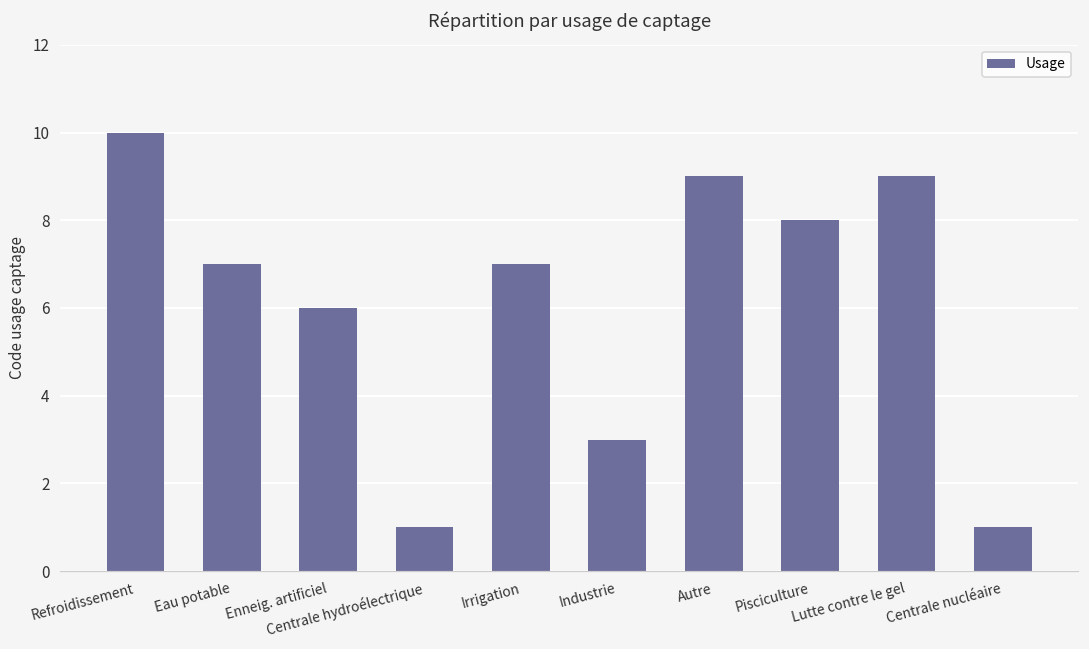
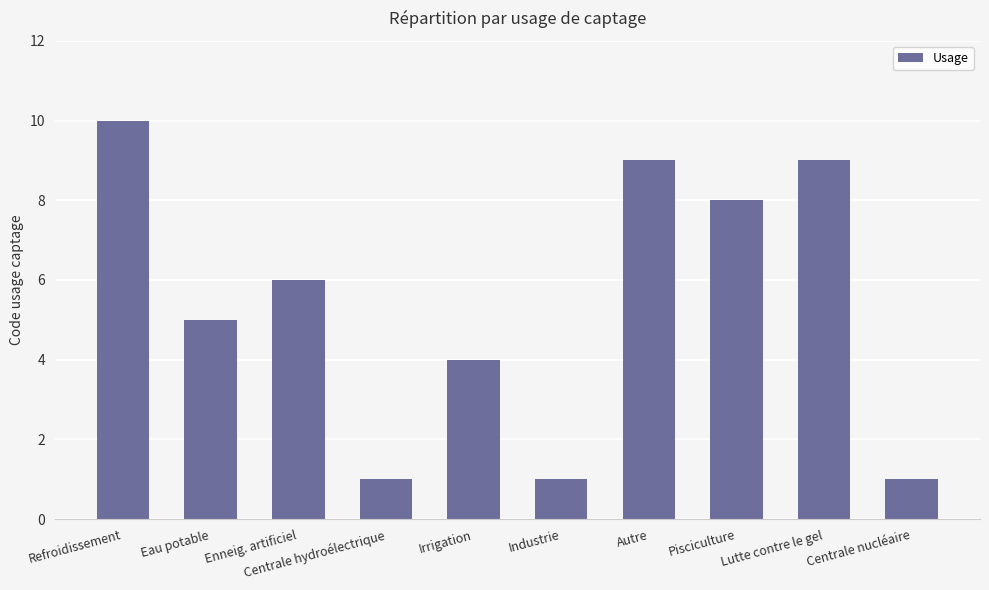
Eau potable: 7 -> 5
Irrigation: 7 -> 4
Industrie: 3 -> 1
